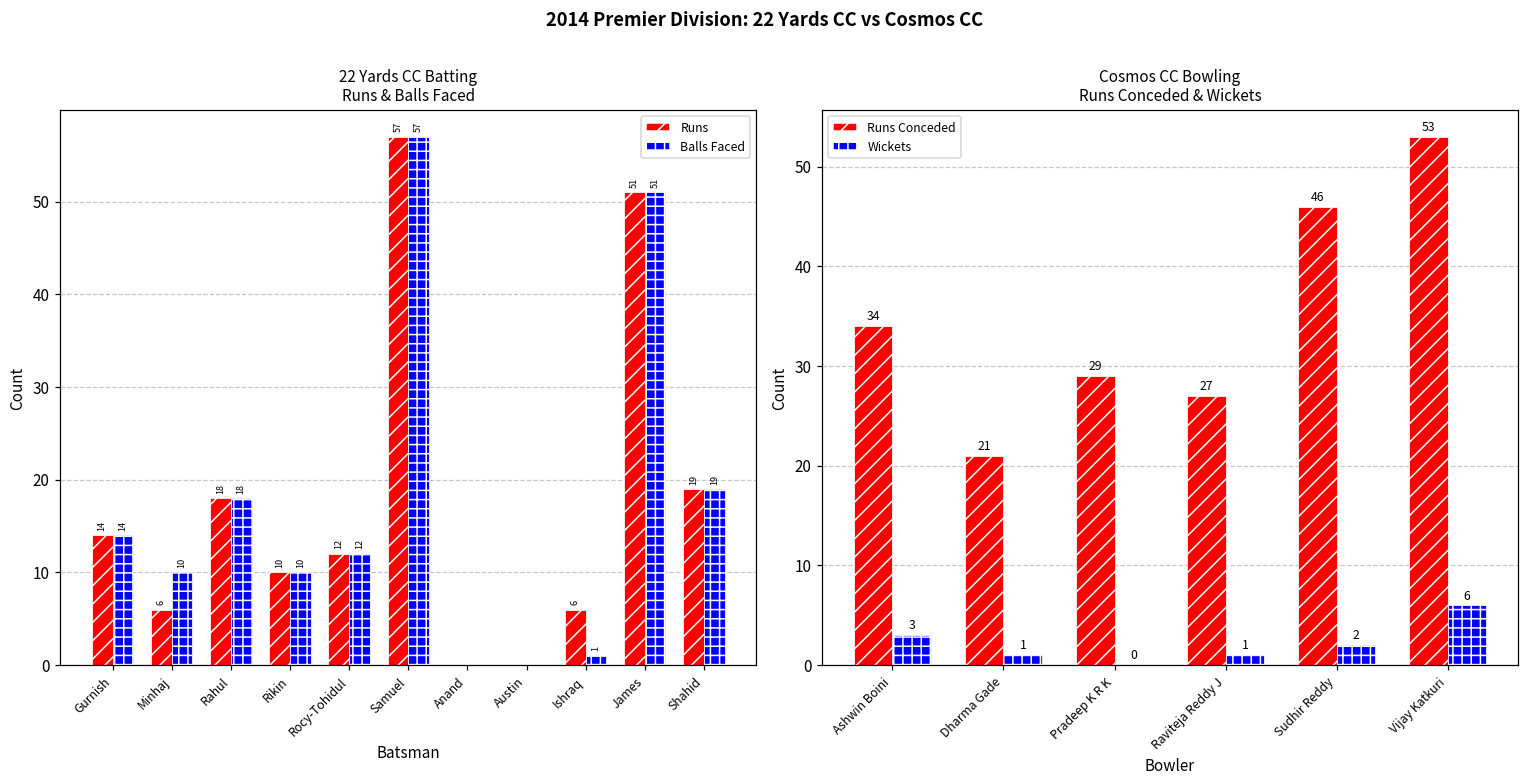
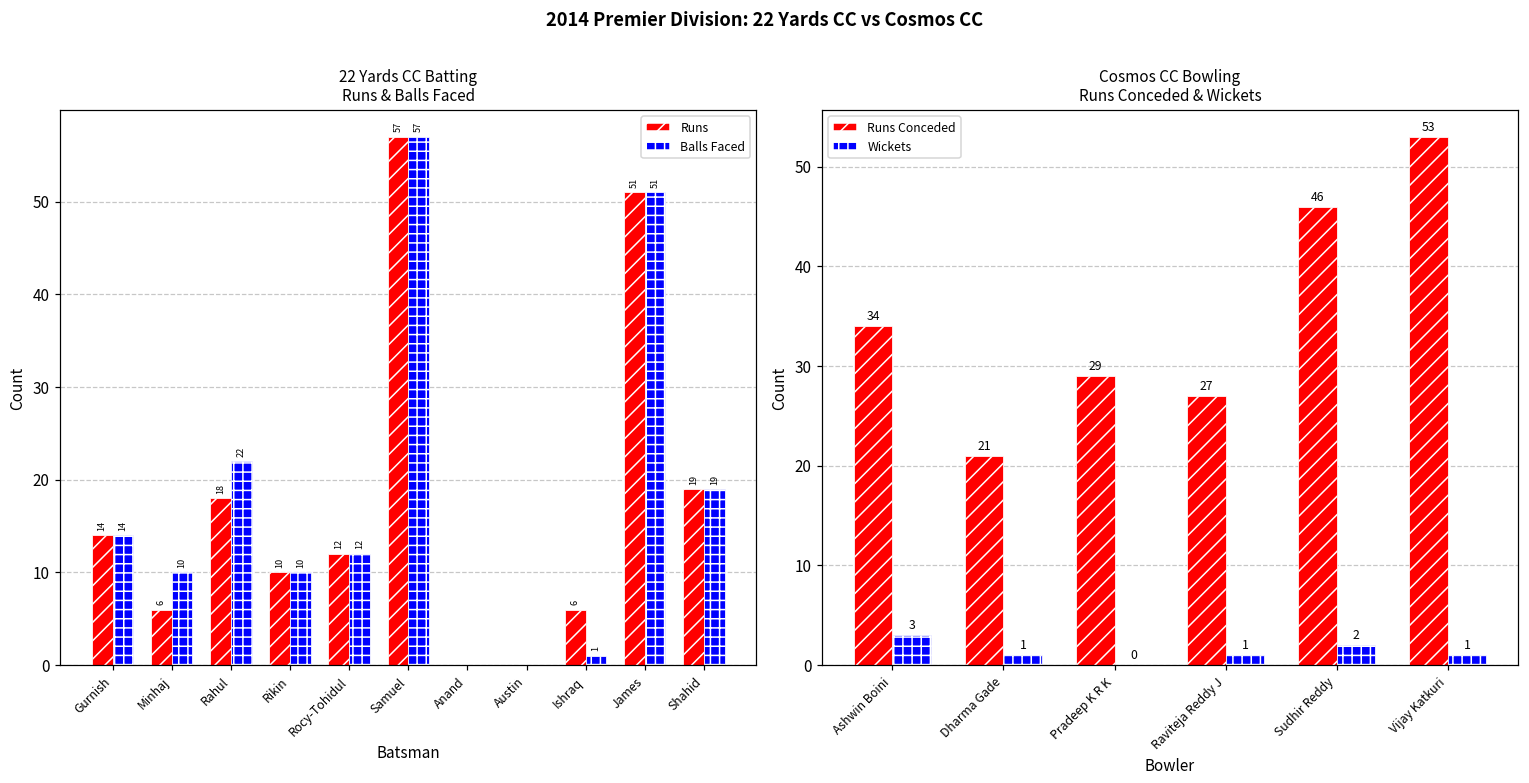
22 Yards CC Batting Runs & Balls Faced, Balls Faced, Rahul: 18 -> 22
Cosmos CC Bowling Runs Conceded & Wickets, Wickets, Vijay Katkuri: 6 -> 1
